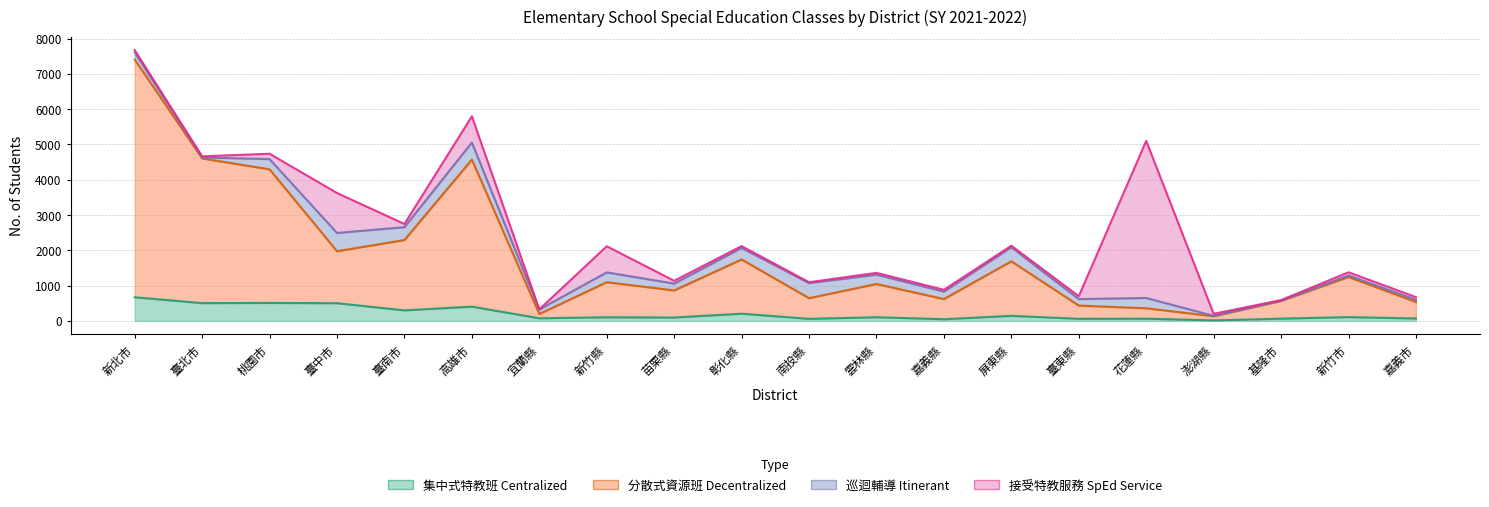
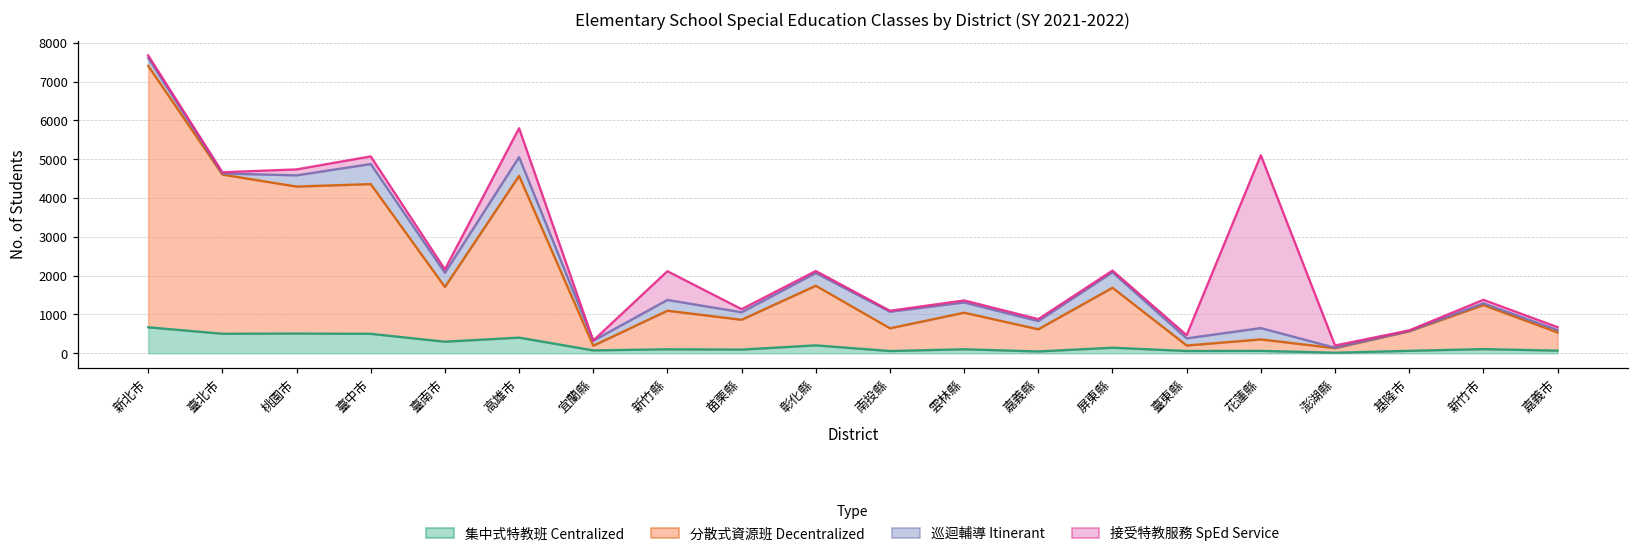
分散式資源班 Decentralized, 臺中市: 1500 -> 3900
接受特教服務 SpEd Service, 臺中市: 1100 -> 200
分散式資源班 Decentralized, 臺南市: 2000 -> 1400
分散式資源班 Decentralized, 臺東縣: 400 -> 100
